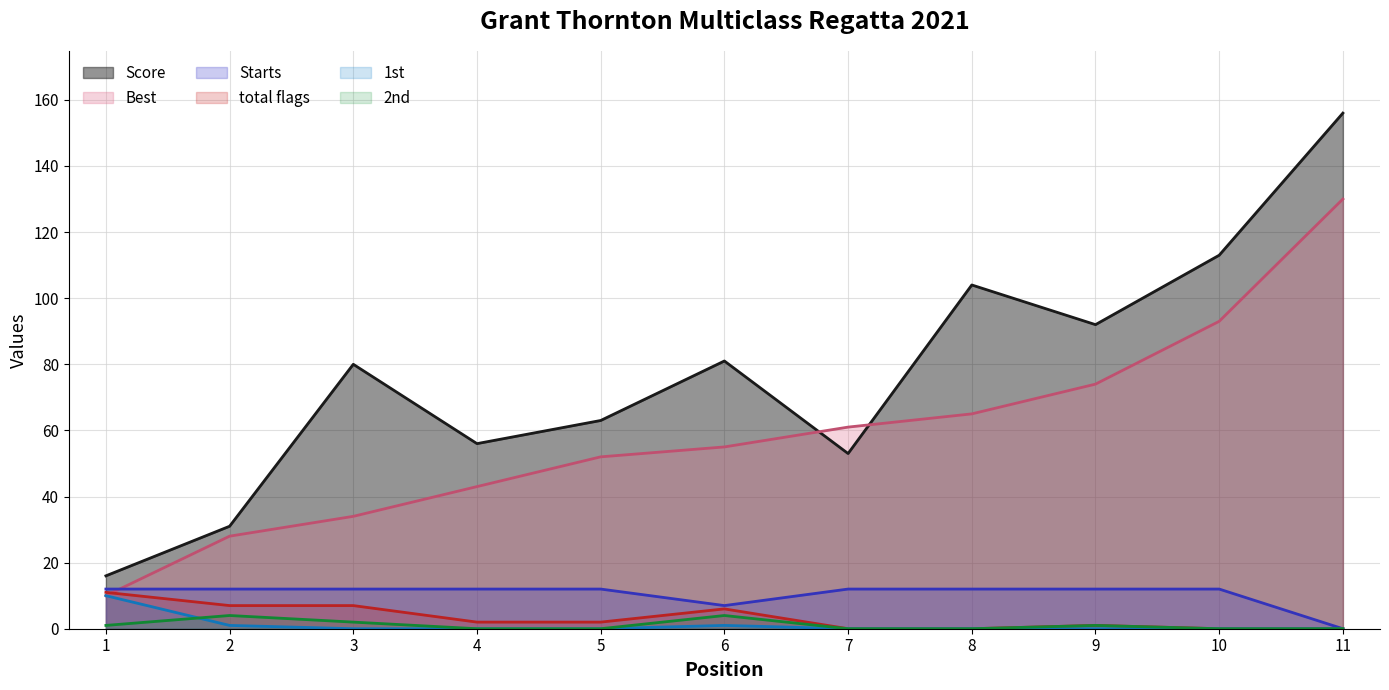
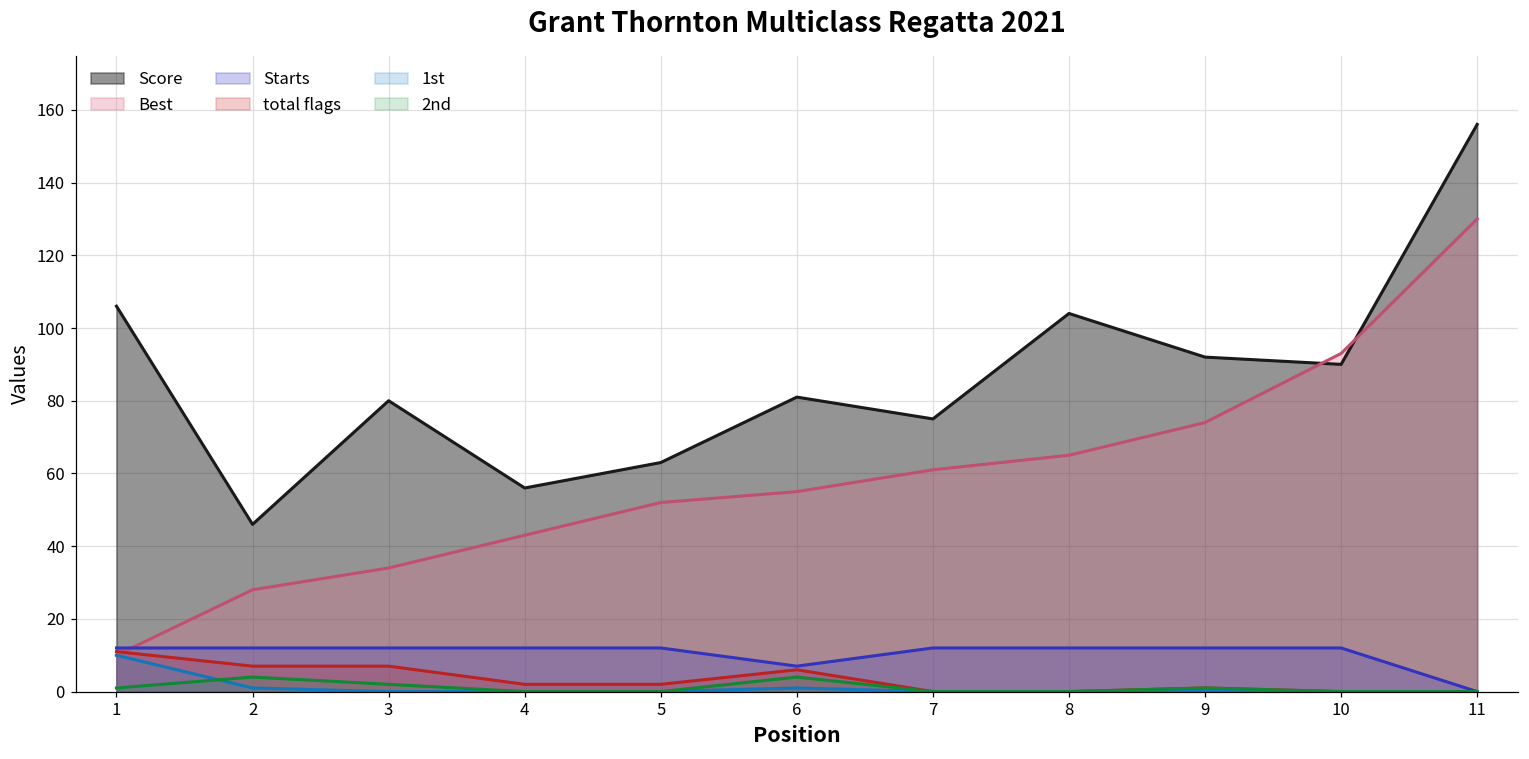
Score, 1: 16 -> 106
Score, 2: 31 -> 46
Score, 7: 53 -> 75
Score, 10: 113 -> 90
